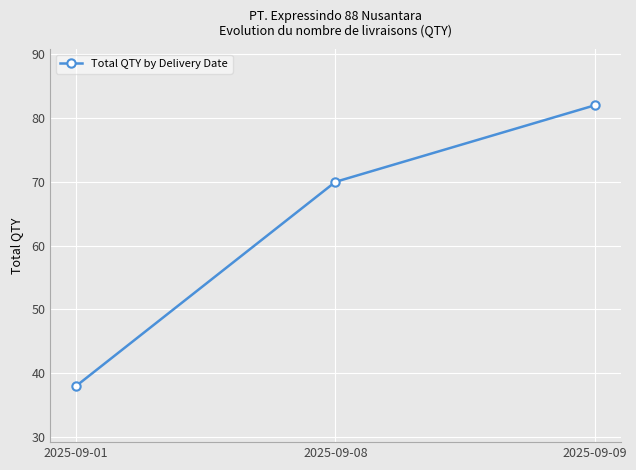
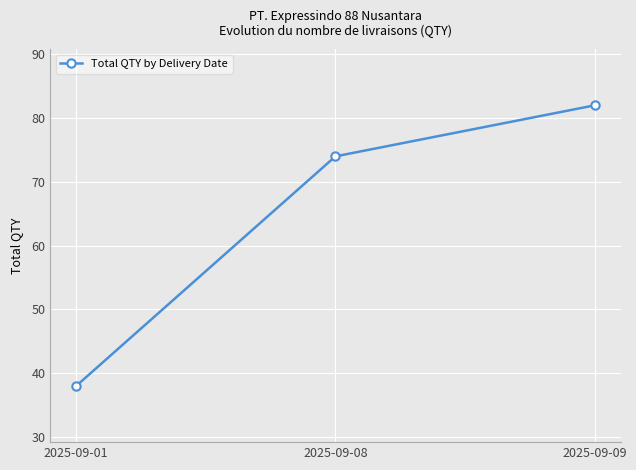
2025-09-08: 70 -> 74
